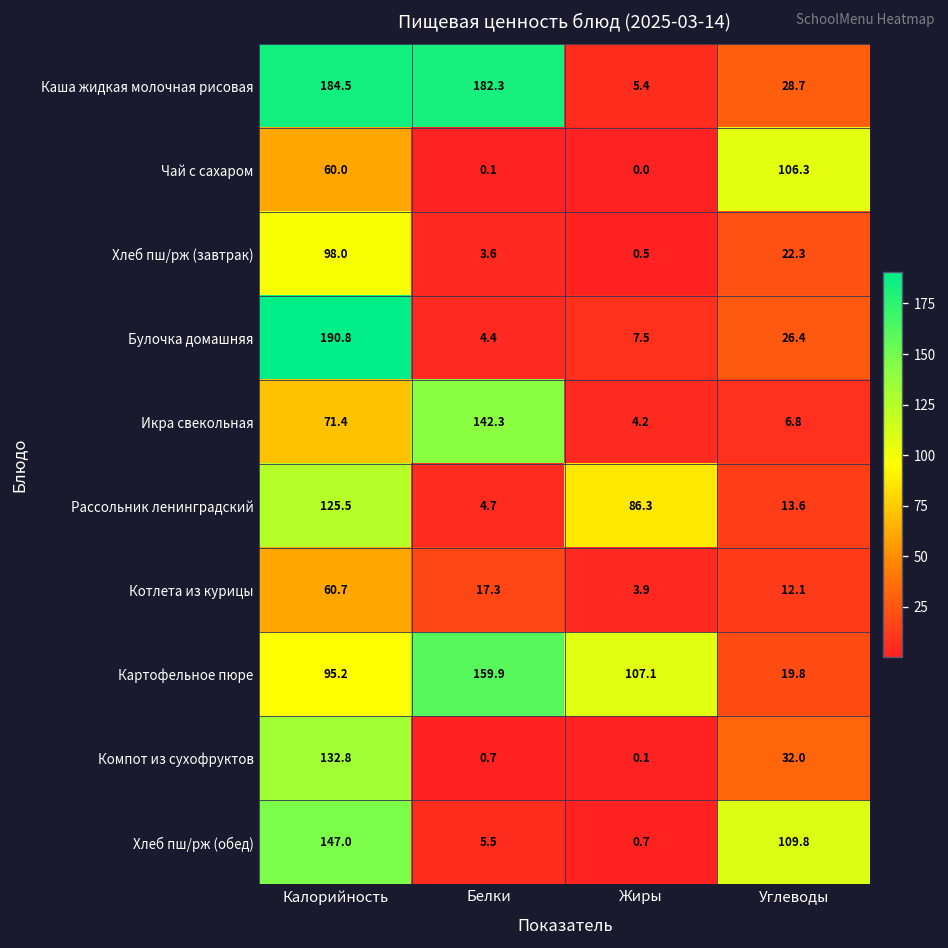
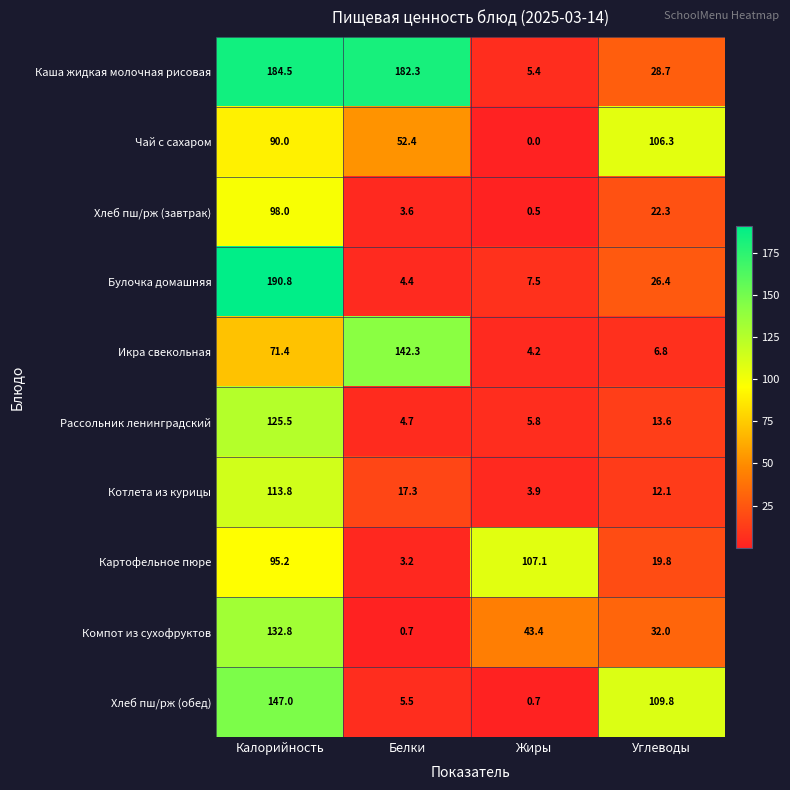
Чай с сахаром, Калорийность: 60.0 -> 90.0
Чай с сахаром, Белки: 0.1 -> 52.4
Рассольник ленинградский, Жиры: 86.3 -> 5.8
Котлета из курицы, Калорийность: 60.7 -> 113.8
Картофельное пюре, Белки: 159.9 -> 3.2
Компот из сухофруктов, Жиры: 0.1 -> 43.4
